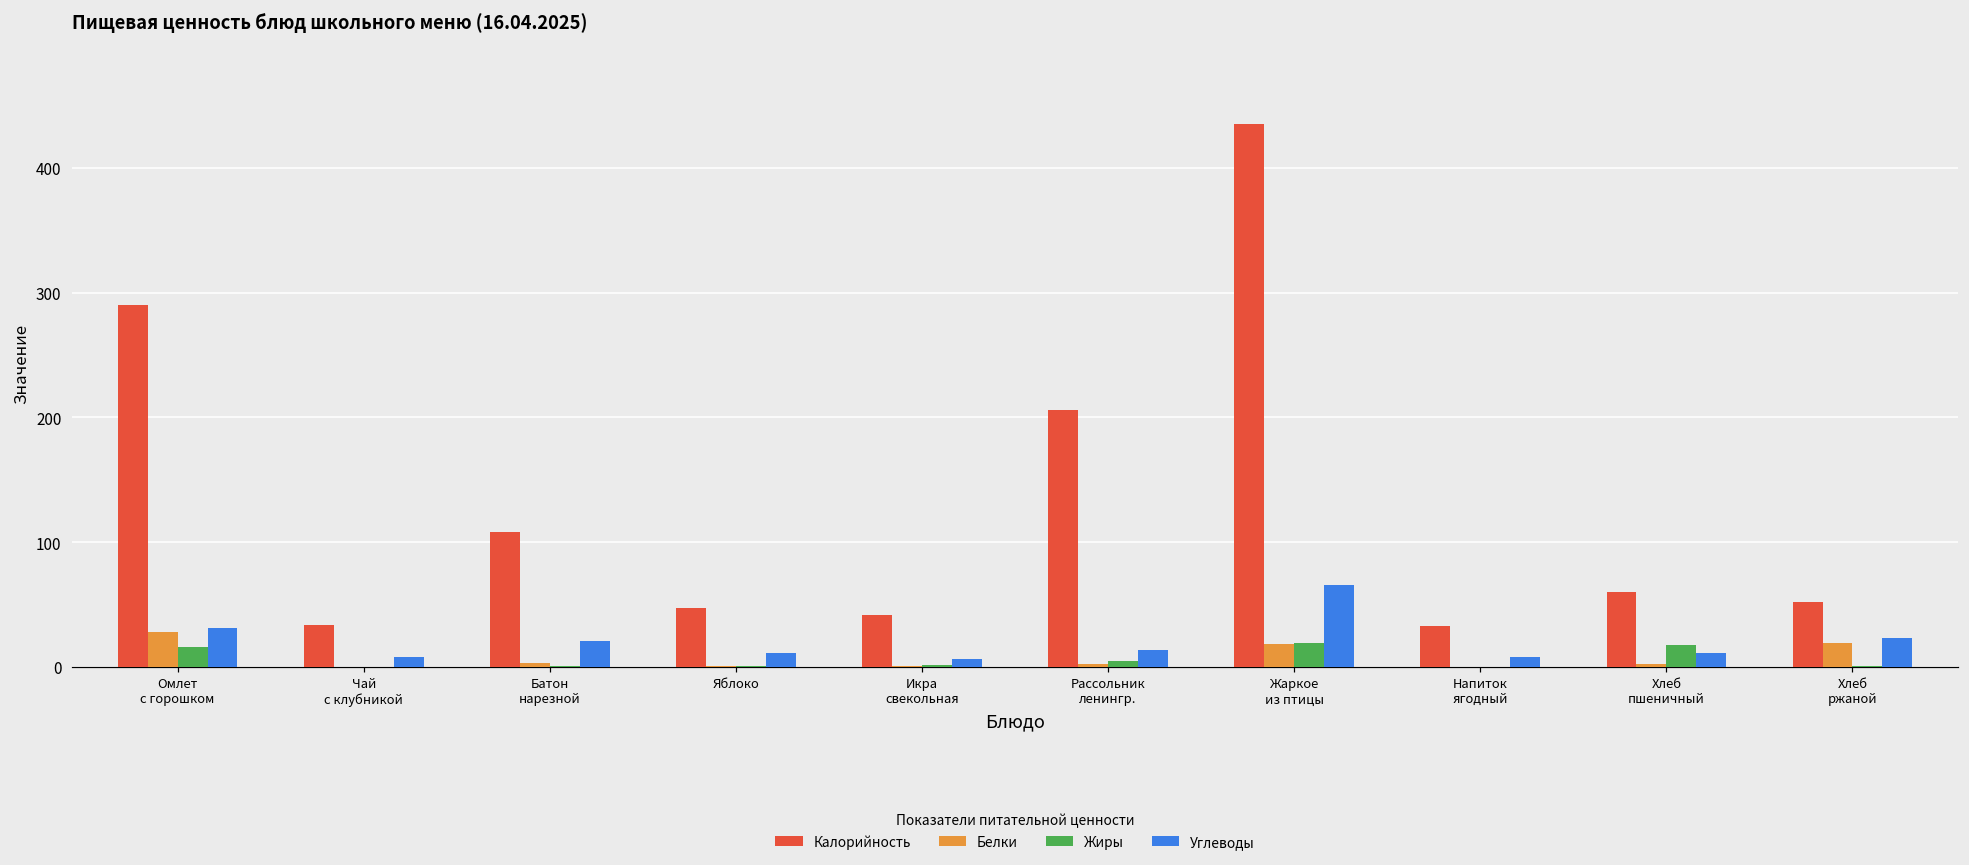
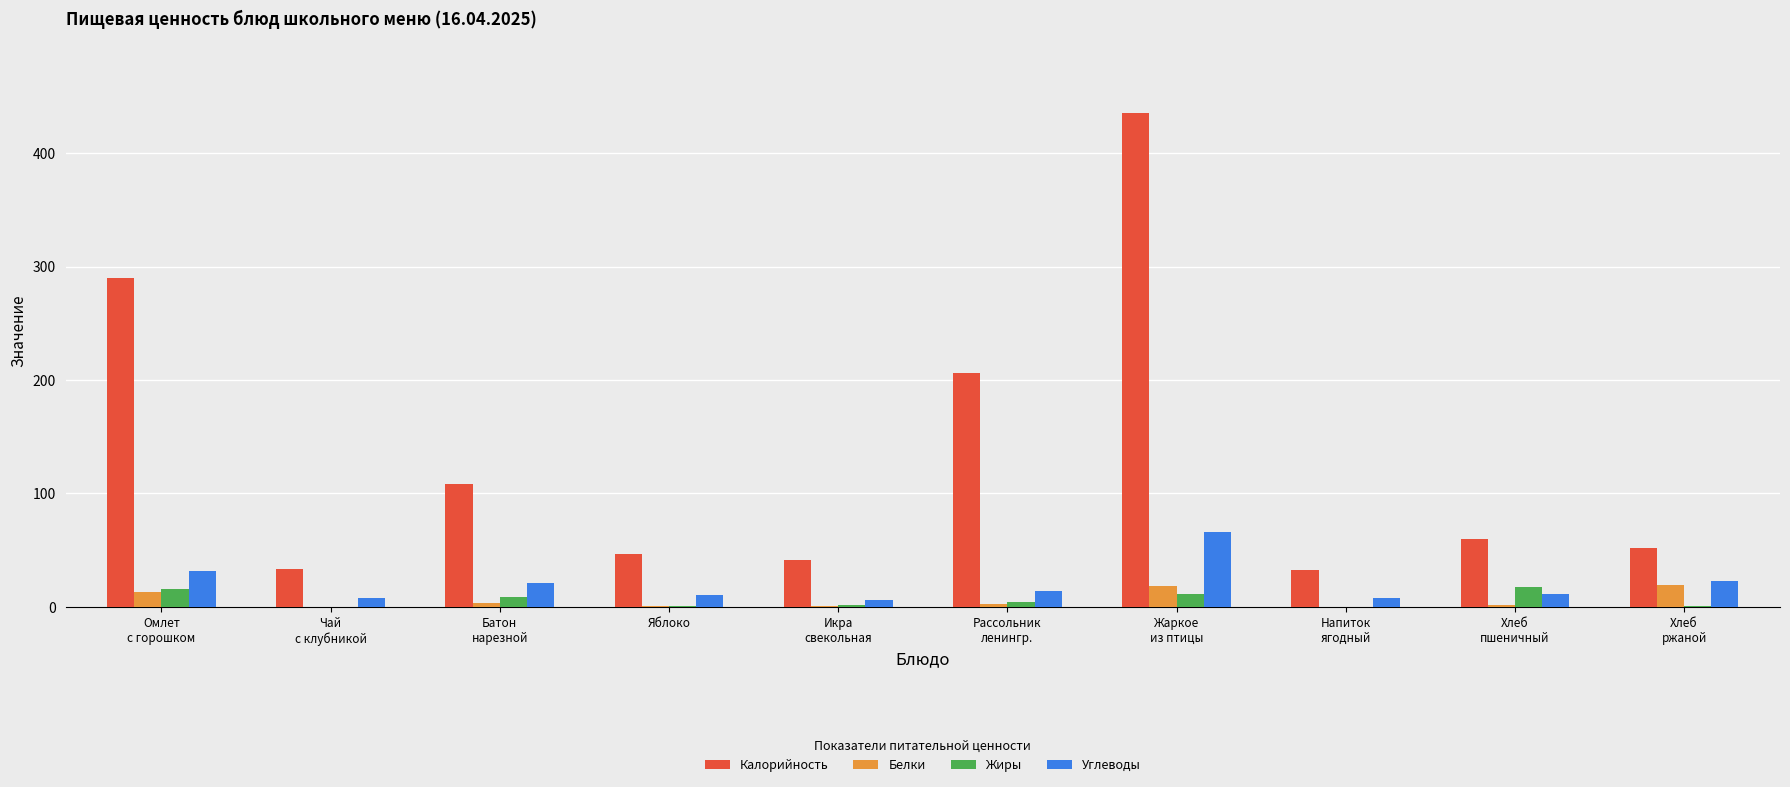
Белки, Омлет с горошком: 28 -> 13
Жиры, Батон нарезной: 1 -> 9
Жиры, Жаркое из птицы: 19 -> 12
